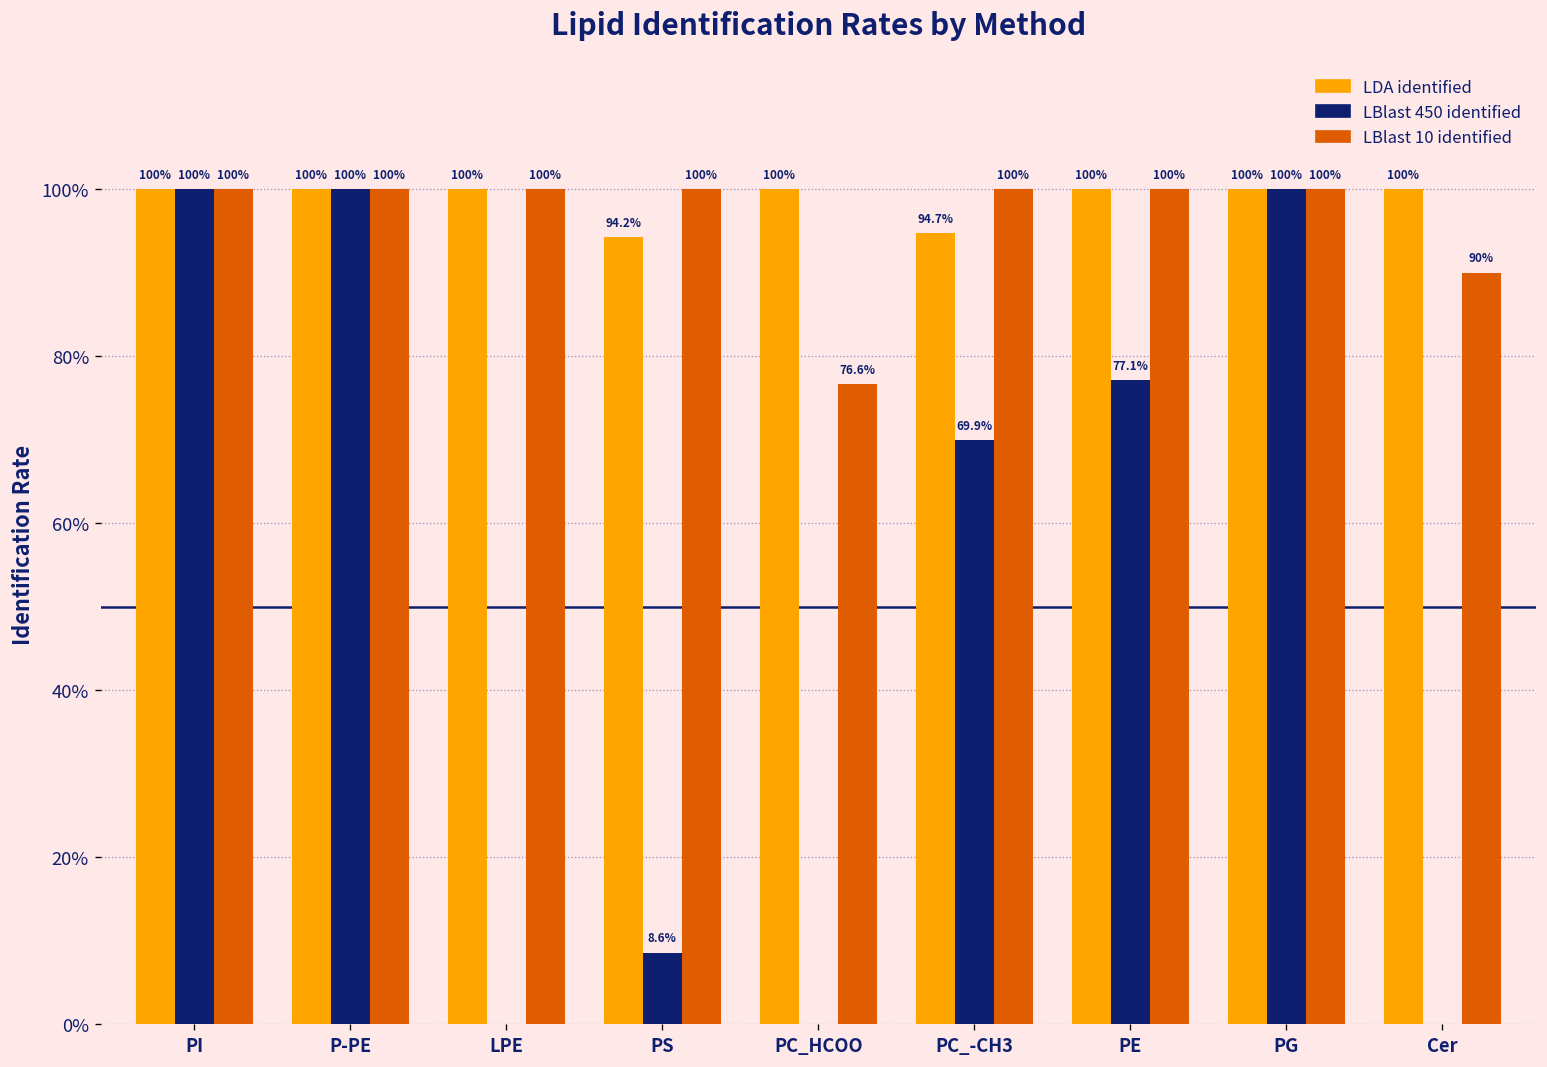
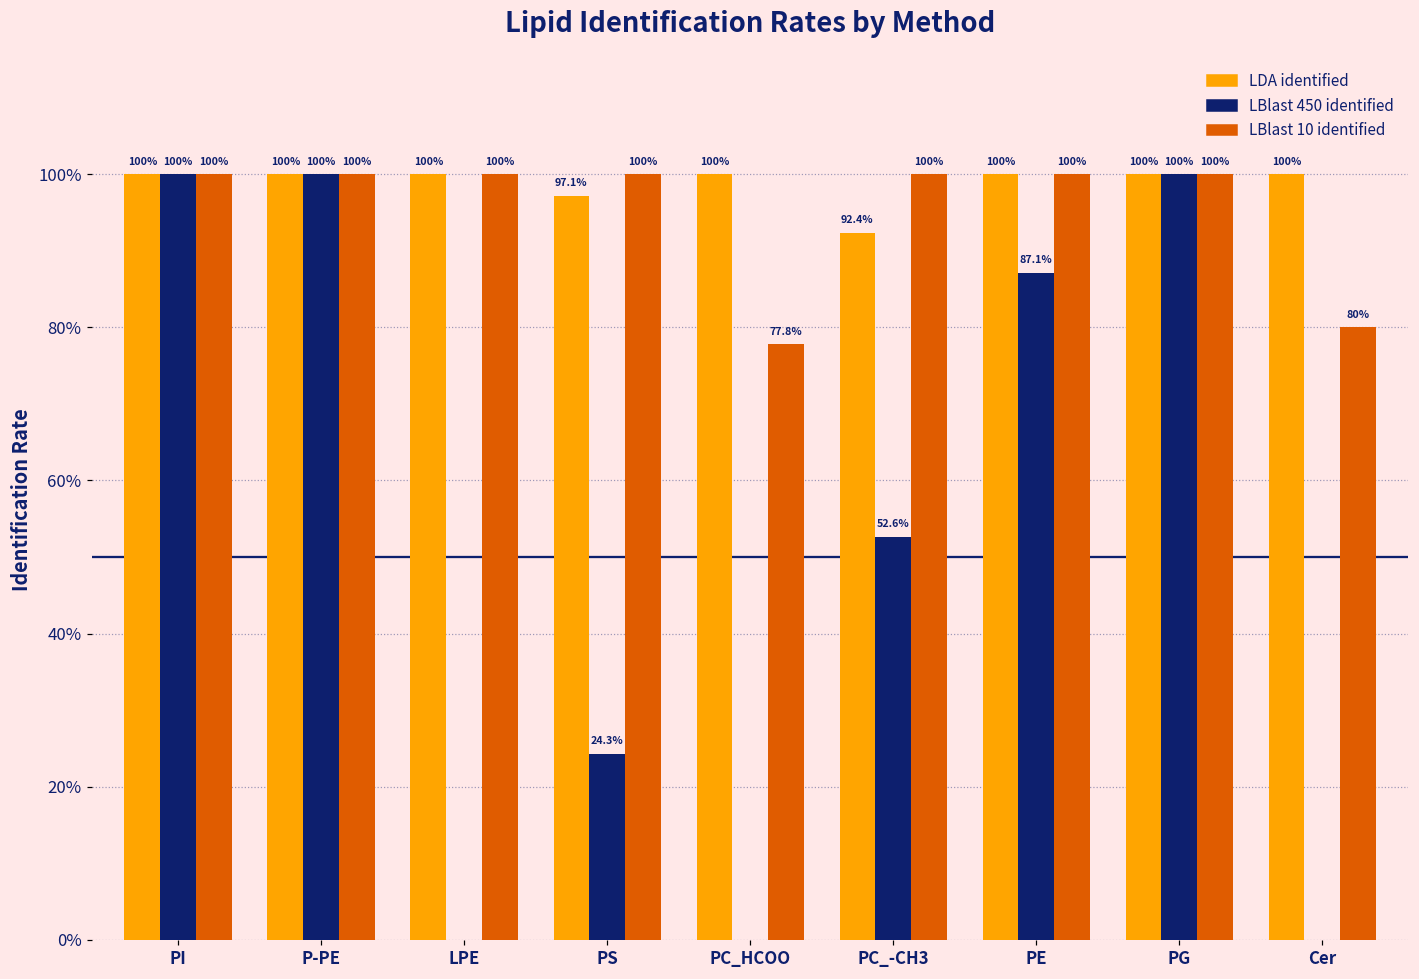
LDA identified, PS: 94.2% -> 97.1%
LBlast 450 identified, PS: 8.6% -> 24.3%
LBlast 10 identified, PC_HCOO: 76.6% -> 77.8%
LDA identified, PC_-CH3: 94.7% -> 92.4%
LBlast 450 identified, PC_-CH3: 69.9% -> 52.6%
LBlast 450 identified, PE: 77.1% -> 87.1%
LBlast 10 identified, Cer: 90% -> 80%
